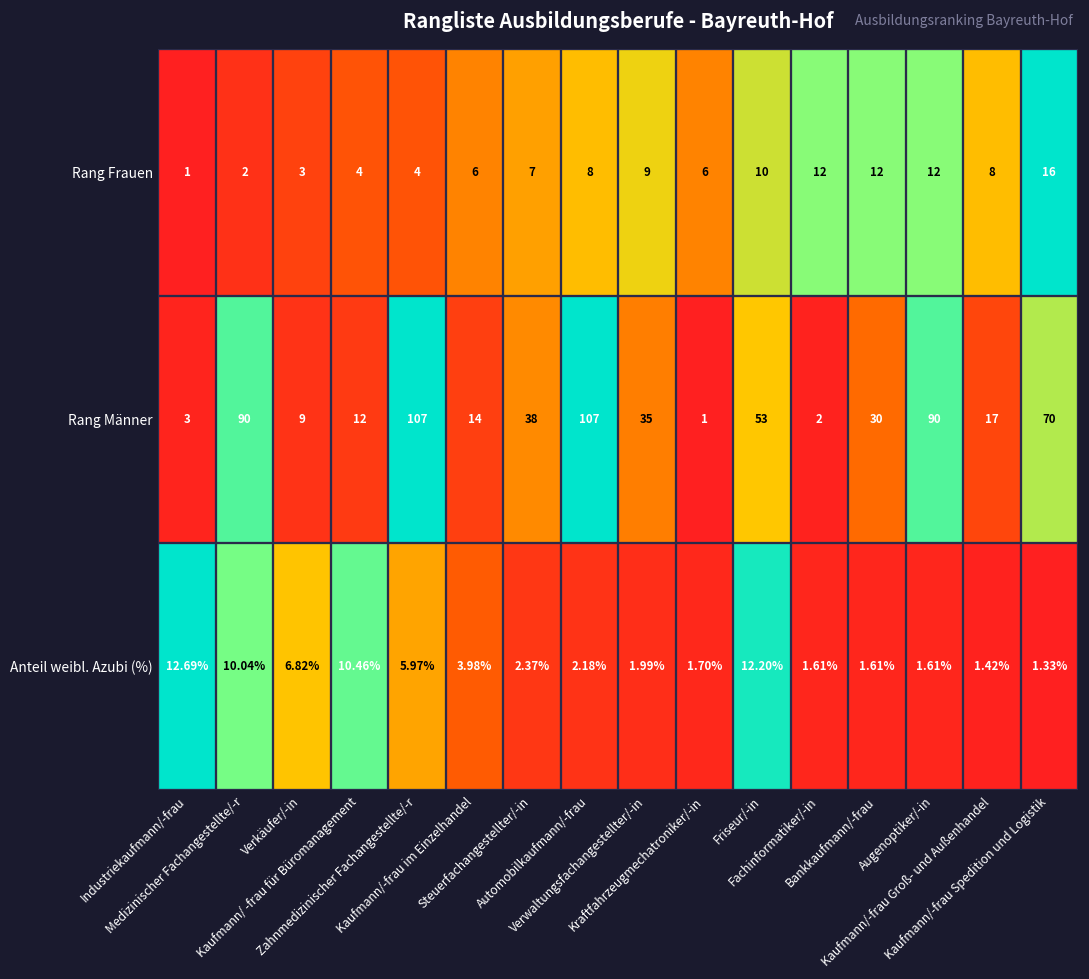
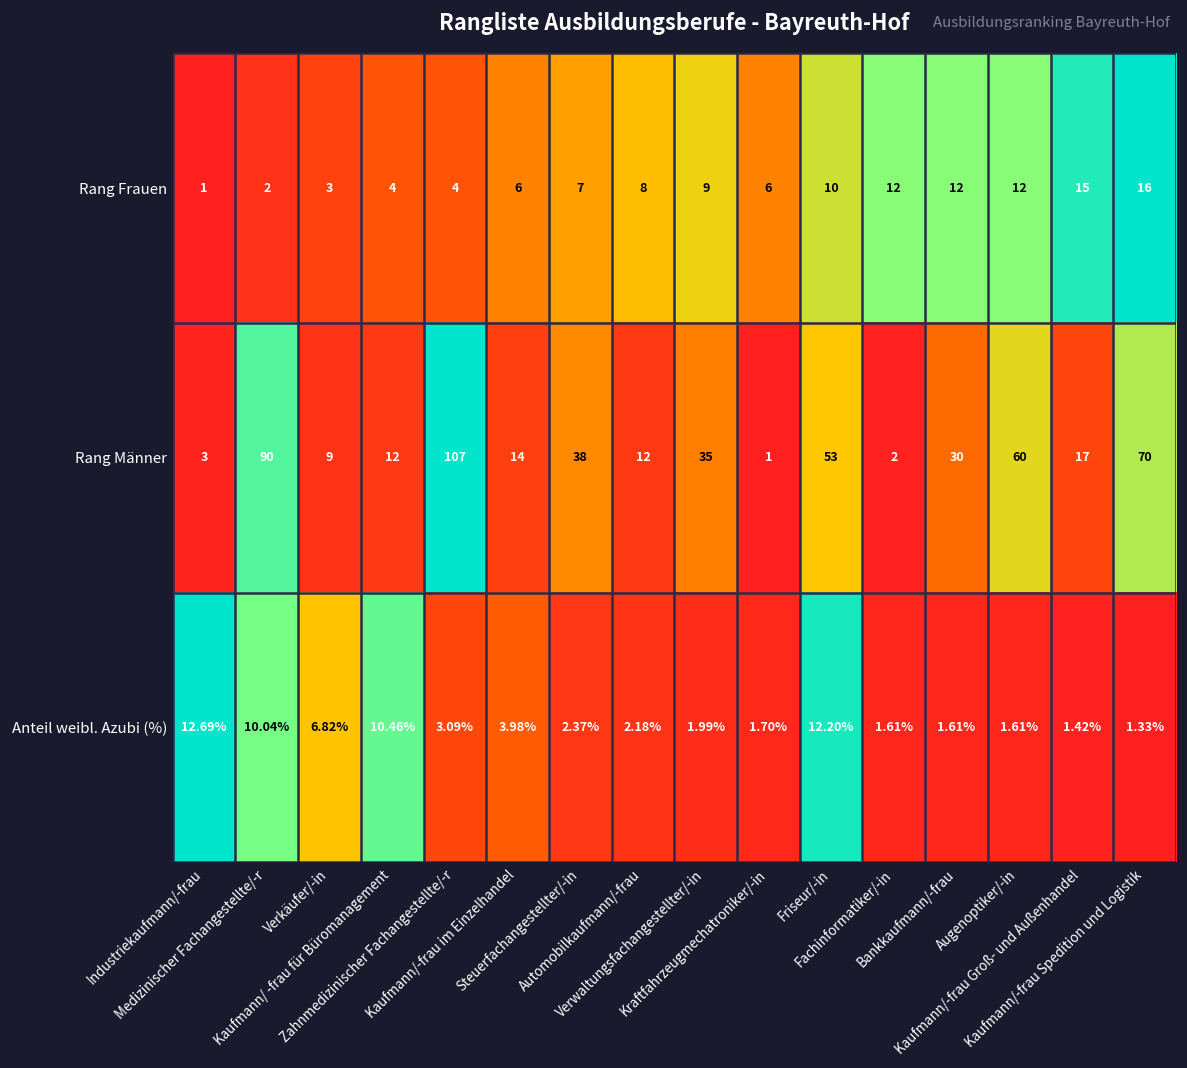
Rang Frauen, Kaufmann/-frau Groß- und Außenhandel: 8 -> 15
Rang Männer, Automobilkaufmann/-frau: 107 -> 12
Rang Männer, Augenoptiker/-in: 90 -> 60
Anteil weibl. Azubi (%), Zahnmedizinischer Fachangestellte/-r: 5.97% -> 3.09%
